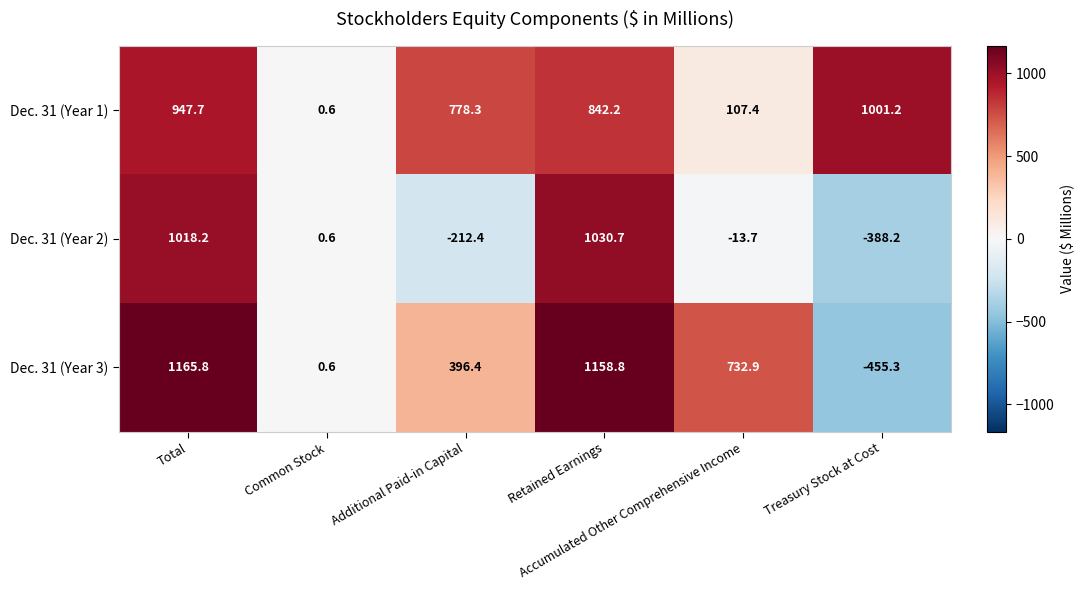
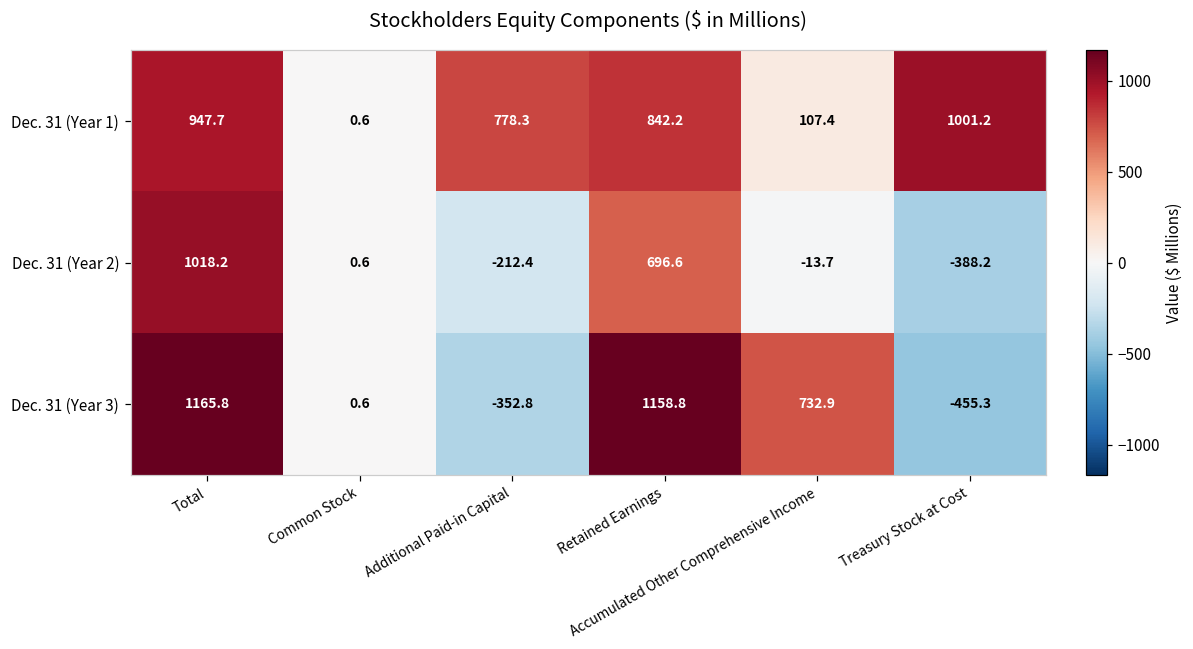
Dec. 31 (Year 2), Retained Earnings: 1030.7 -> 696.6
Dec. 31 (Year 3), Additional Paid-in Capital: 396.4 -> -352.8
